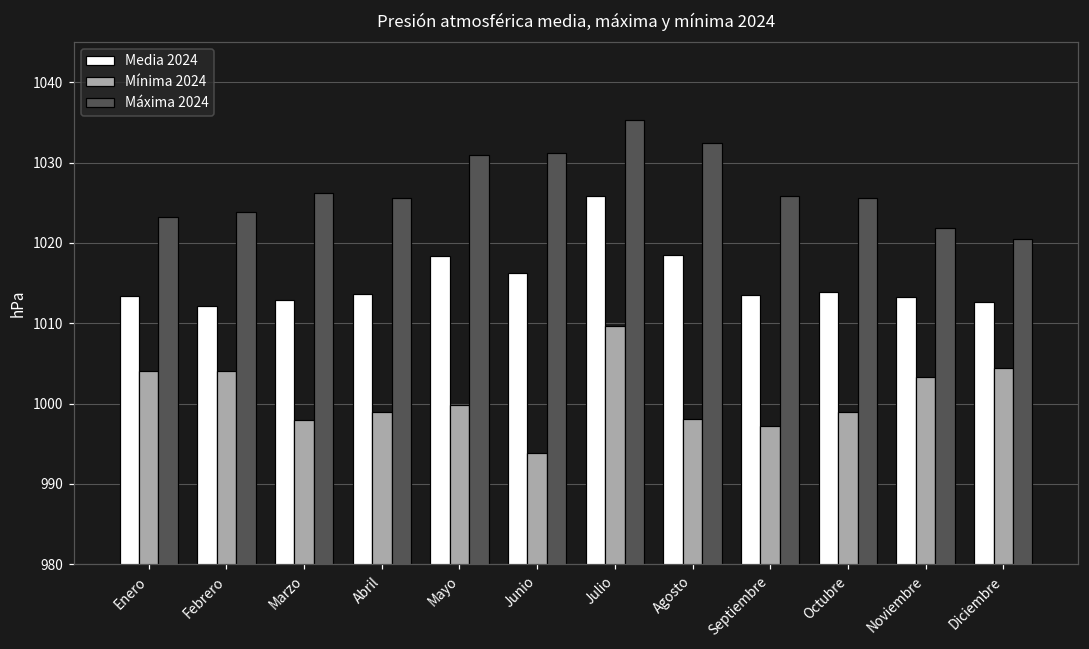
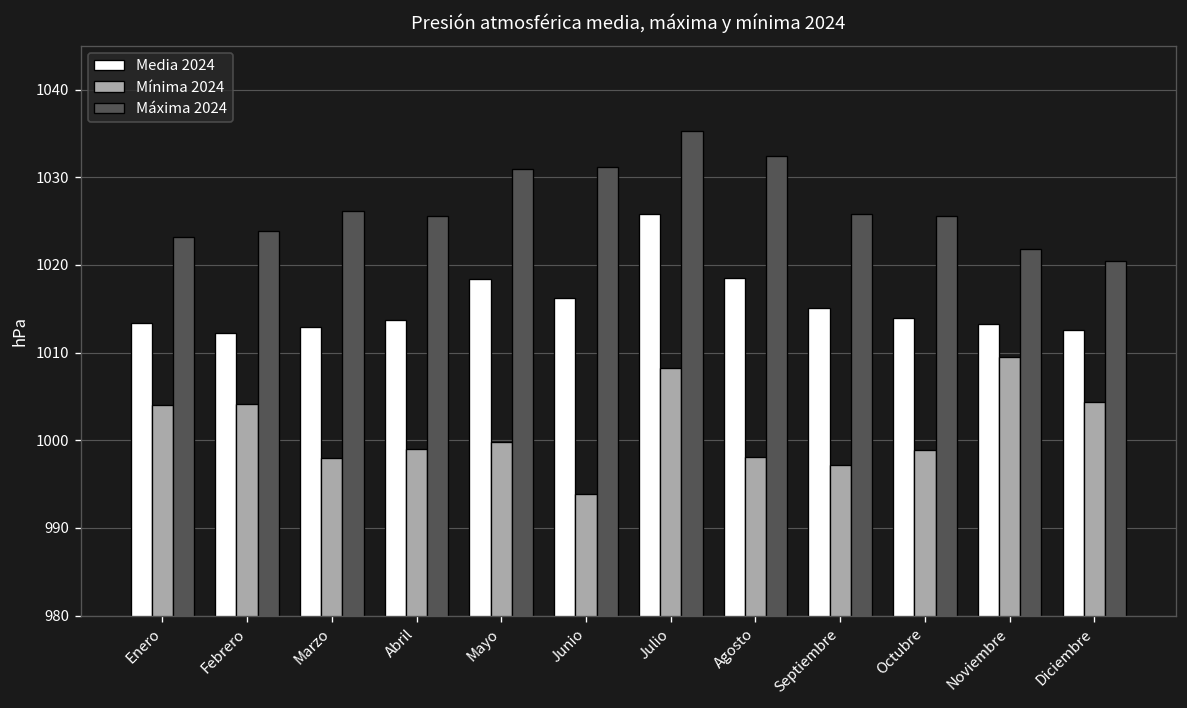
Mínima 2024, Julio: 1010 -> 1008
Media 2024, Septiembre: 1014 -> 1015
Mínima 2024, Noviembre: 1003 -> 1010
